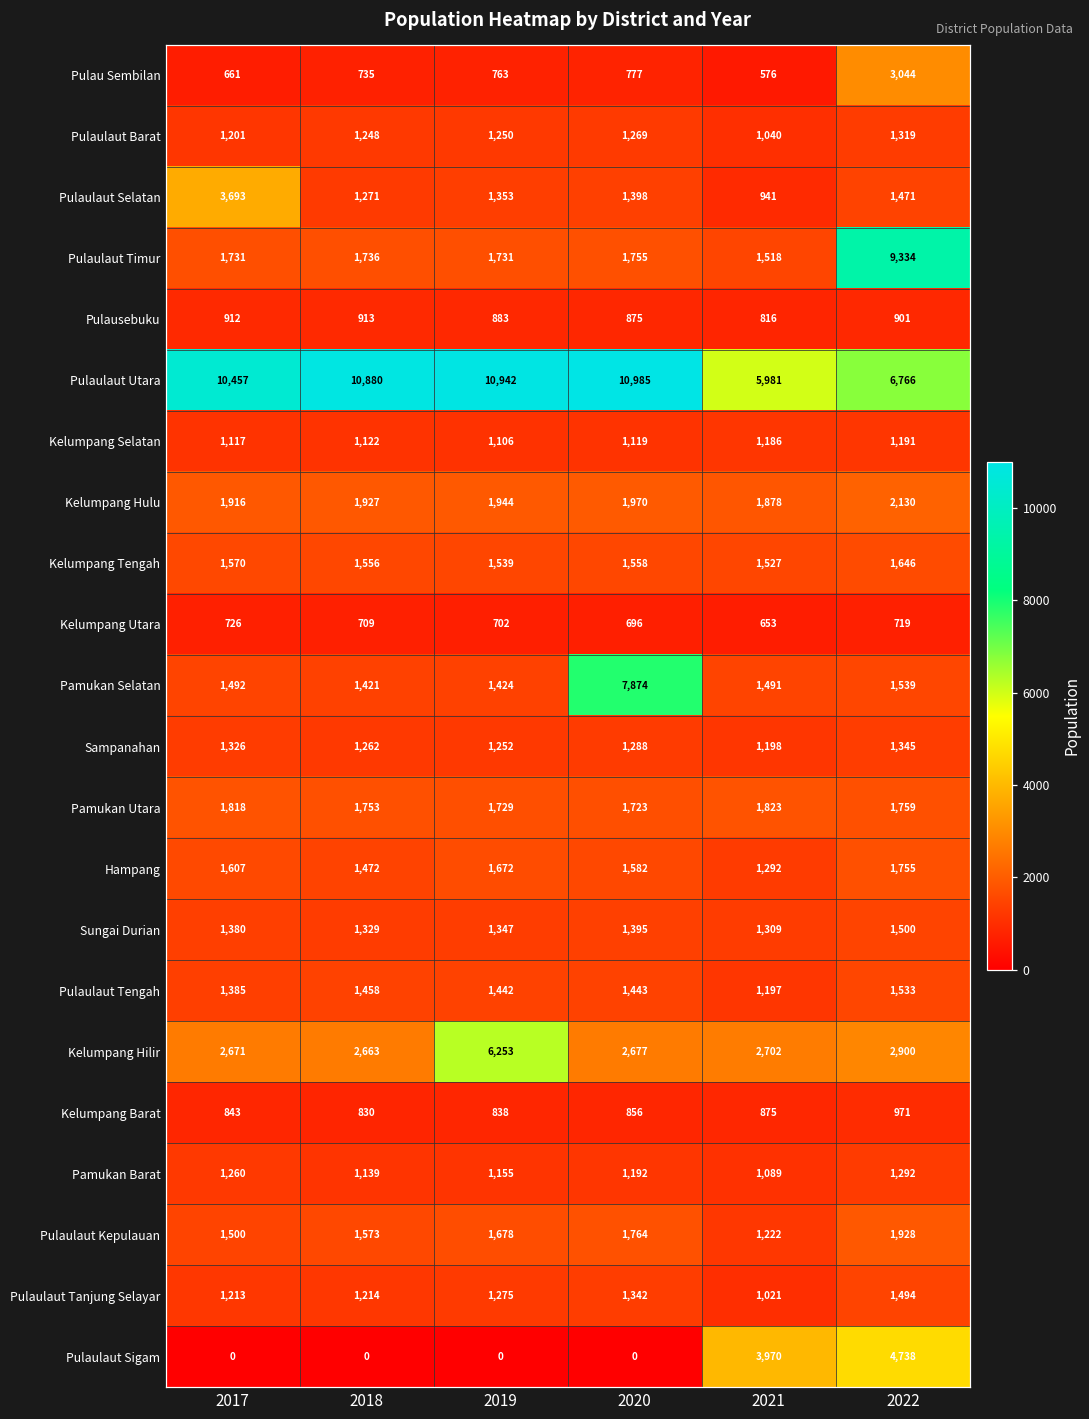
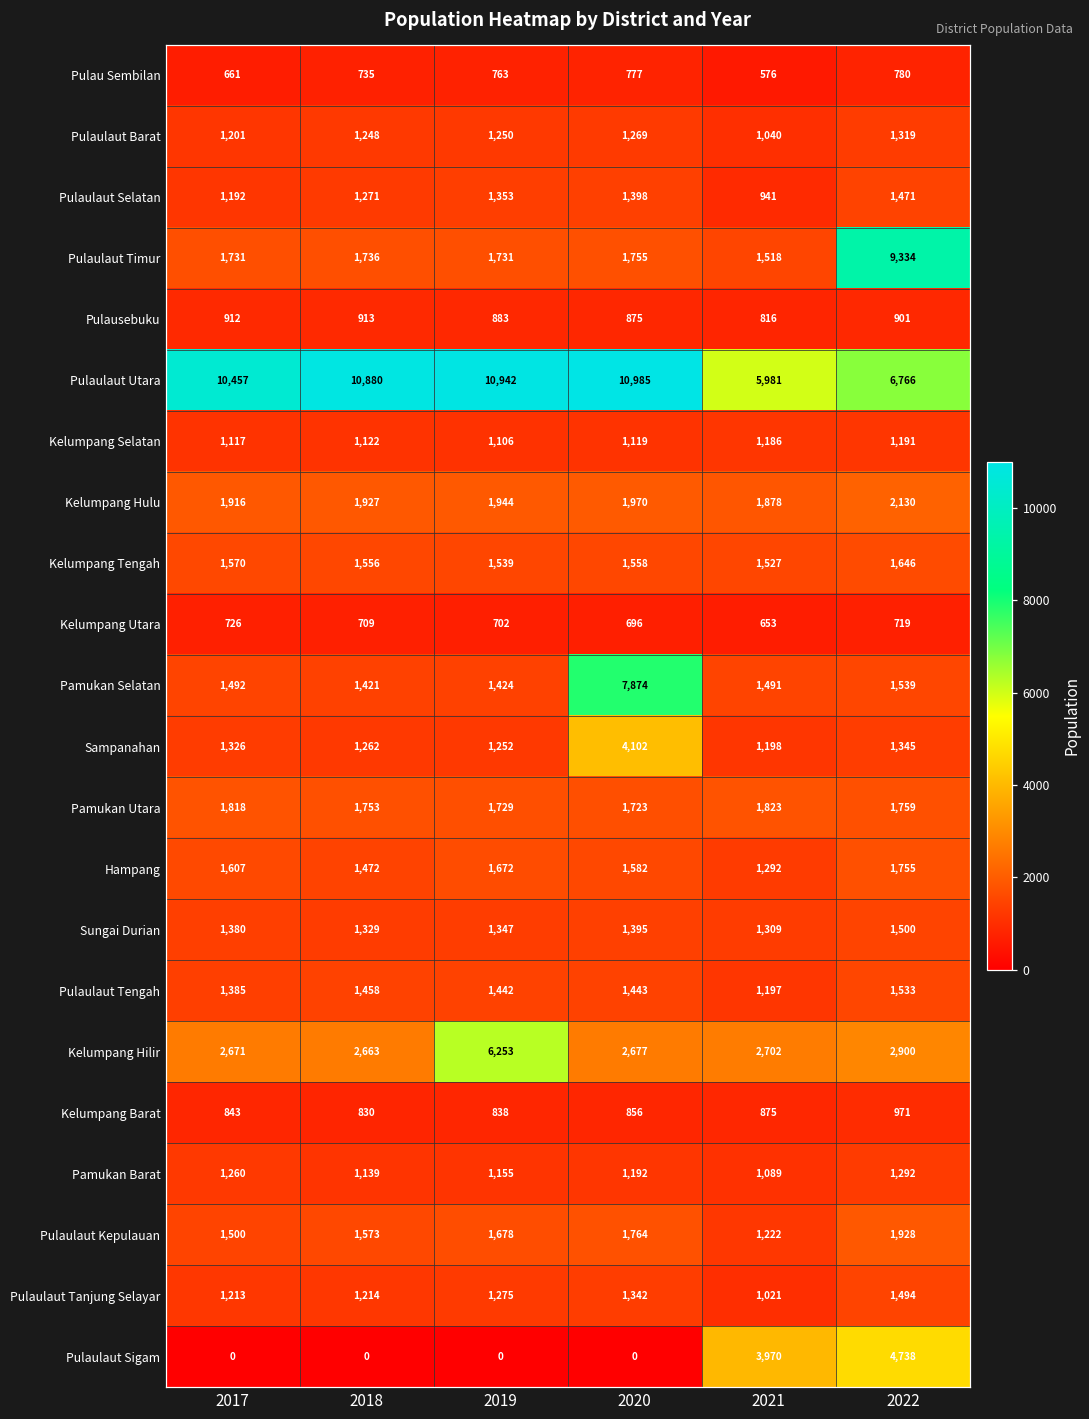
Pulau Sembilan, 2022: 3,044 -> 780
Pulaulaut Selatan, 2017: 3,693 -> 1,192
Sampanahan, 2020: 1,288 -> 4,102
